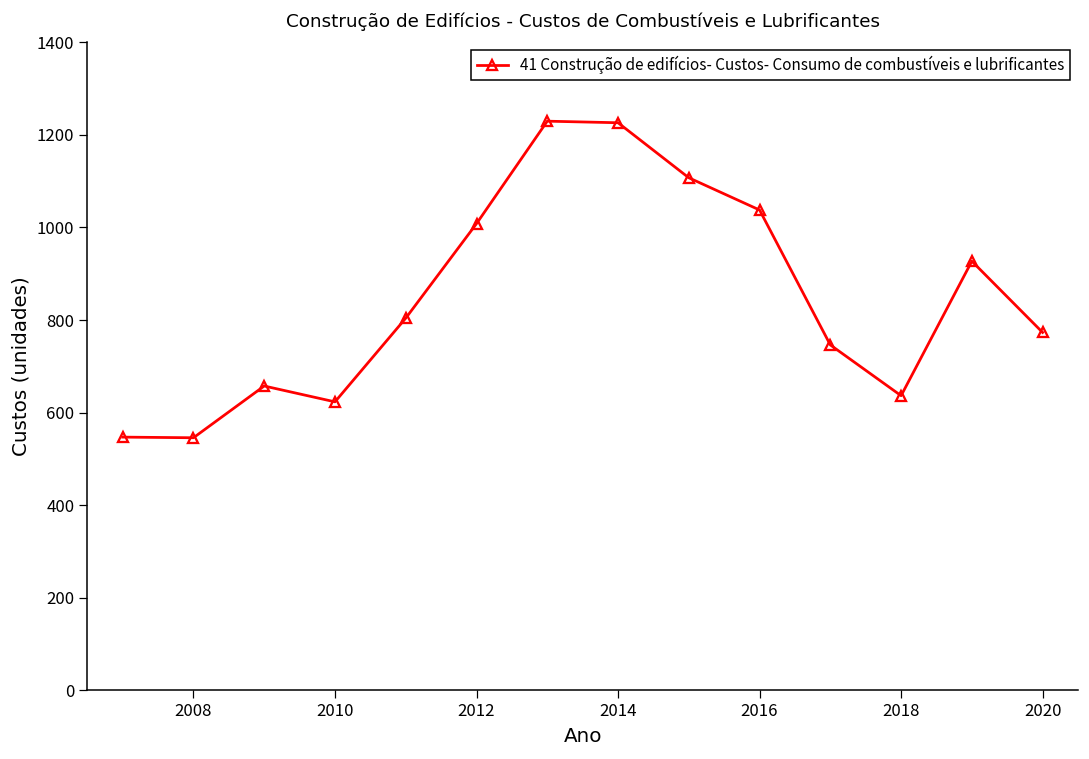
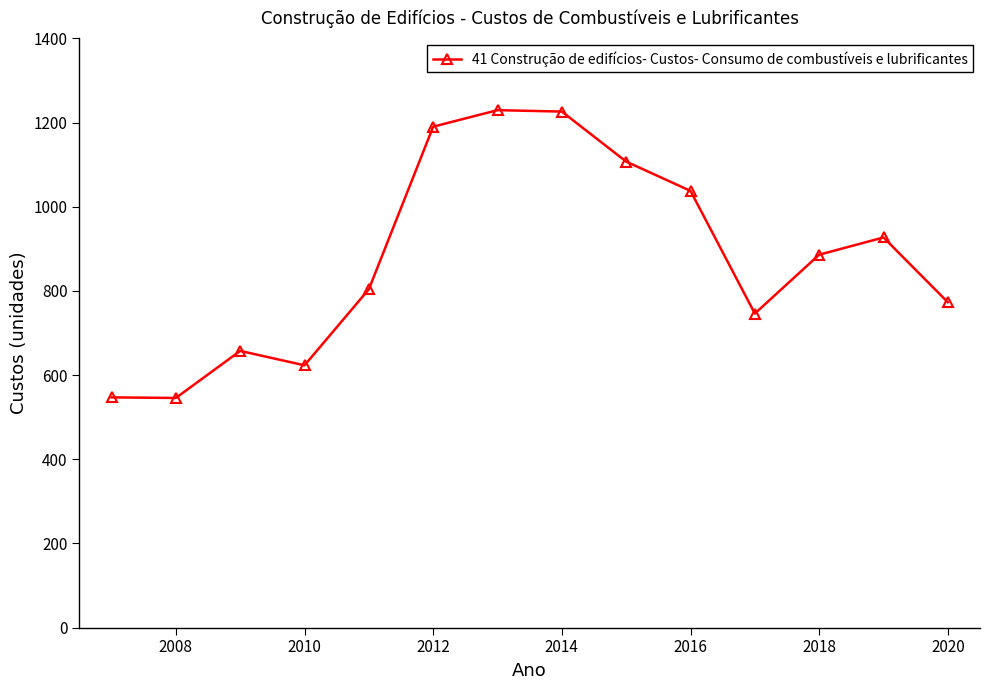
2012: 1010 -> 1190
2018: 640 -> 890
